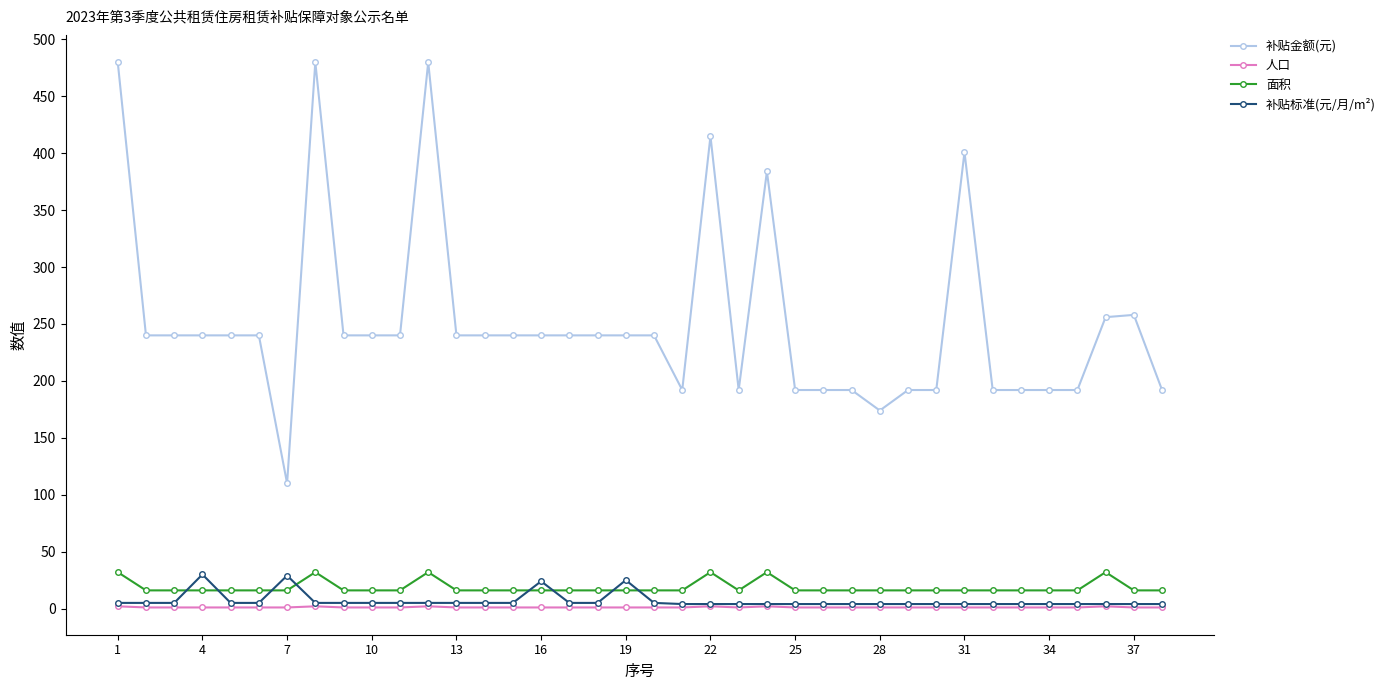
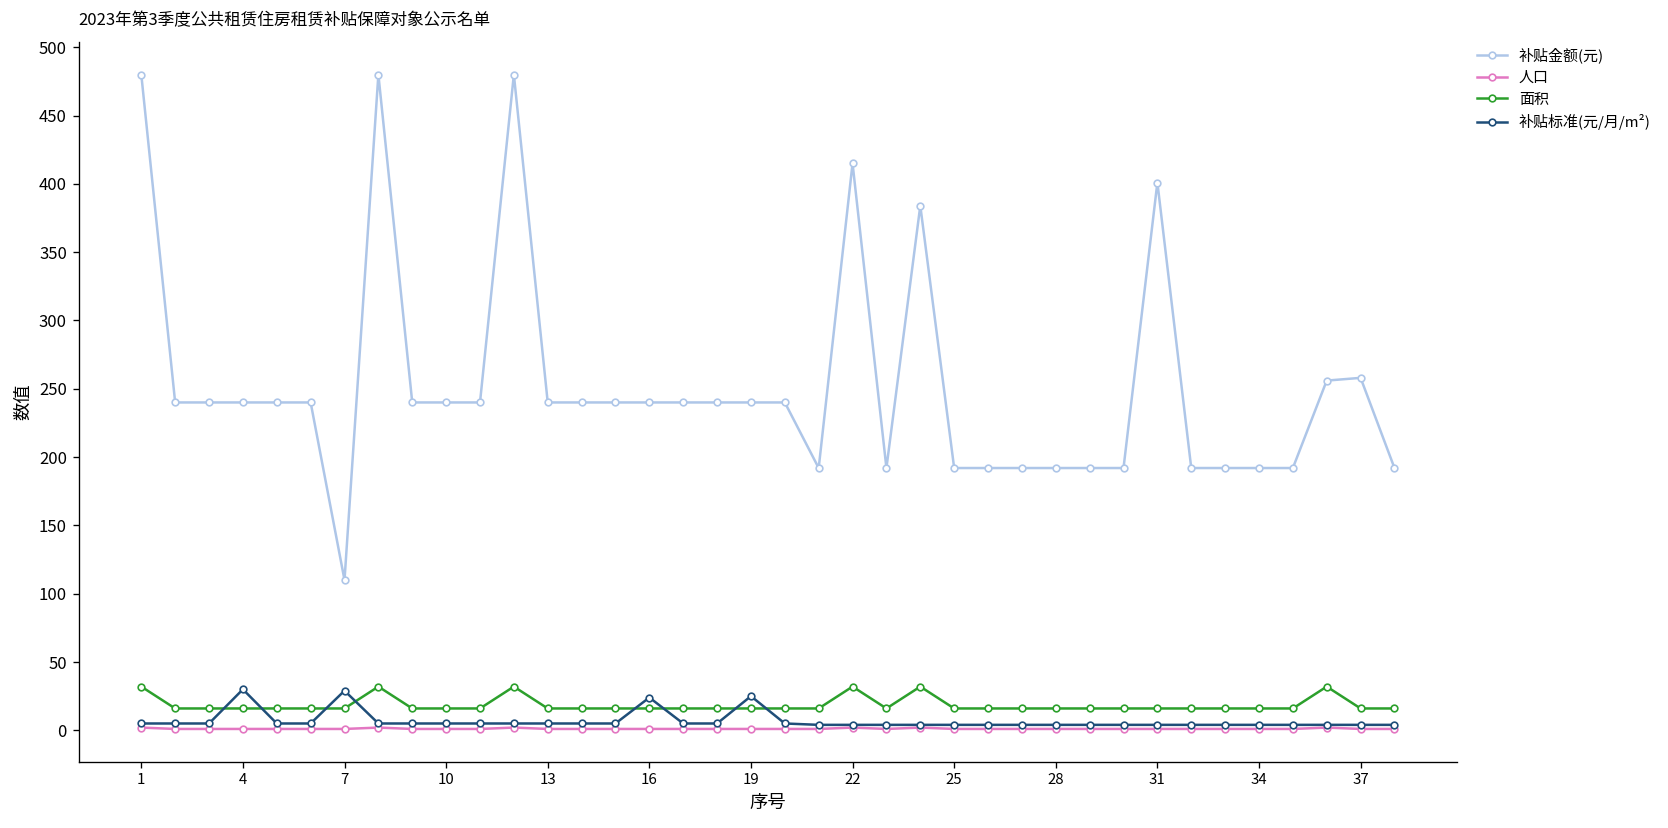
补贴金额(元), 28: 174 -> 192
